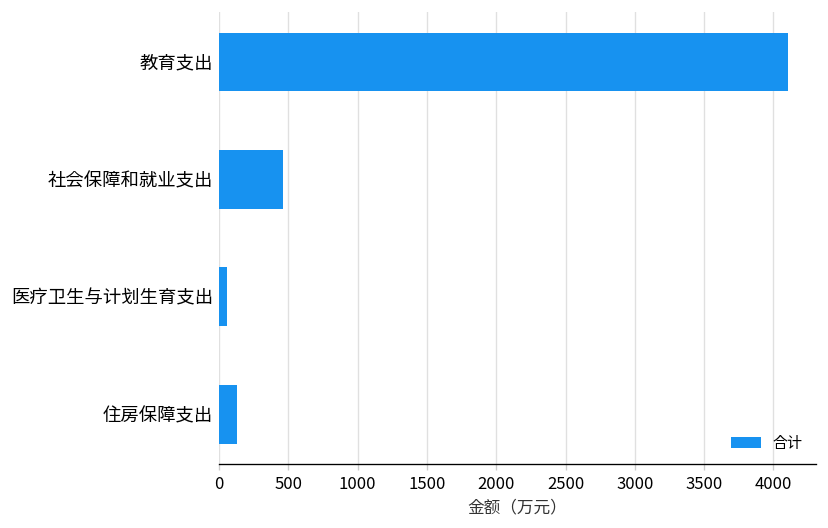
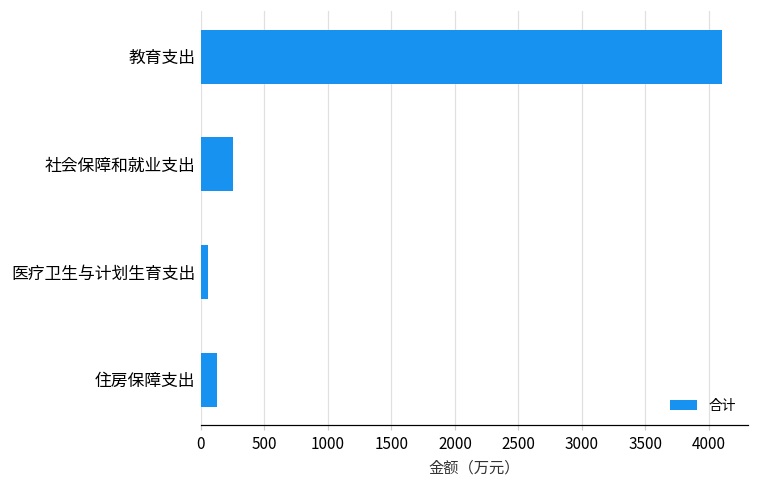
社会保障和就业支出: 460 -> 250
